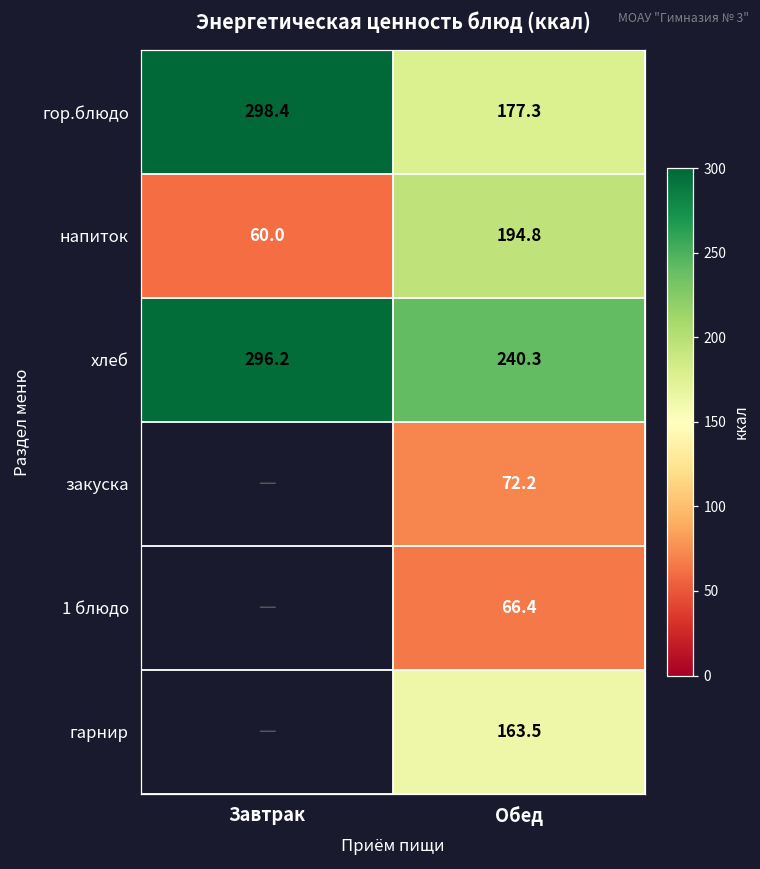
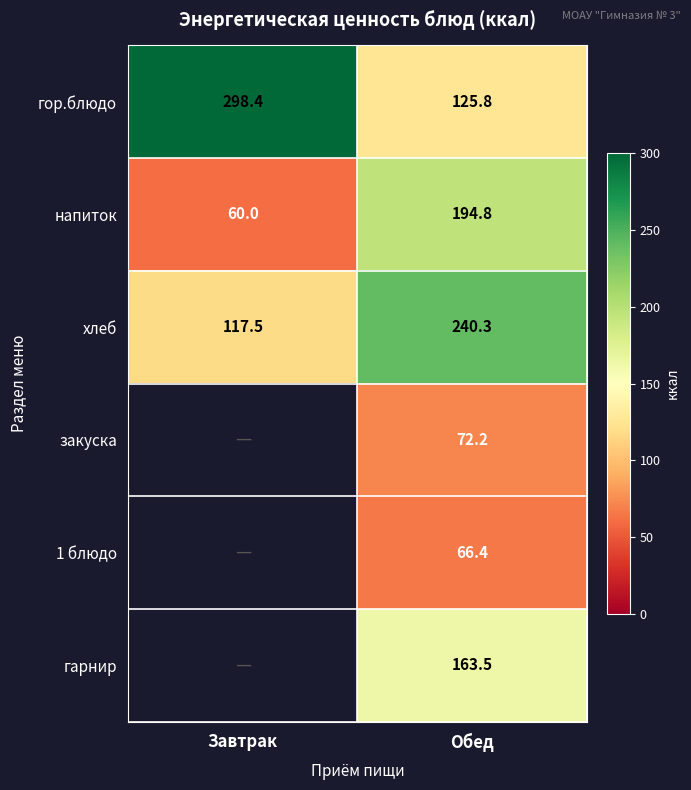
гор.блюдо, Обед: 177.3 -> 125.8
хлеб, Завтрак: 296.2 -> 117.5
